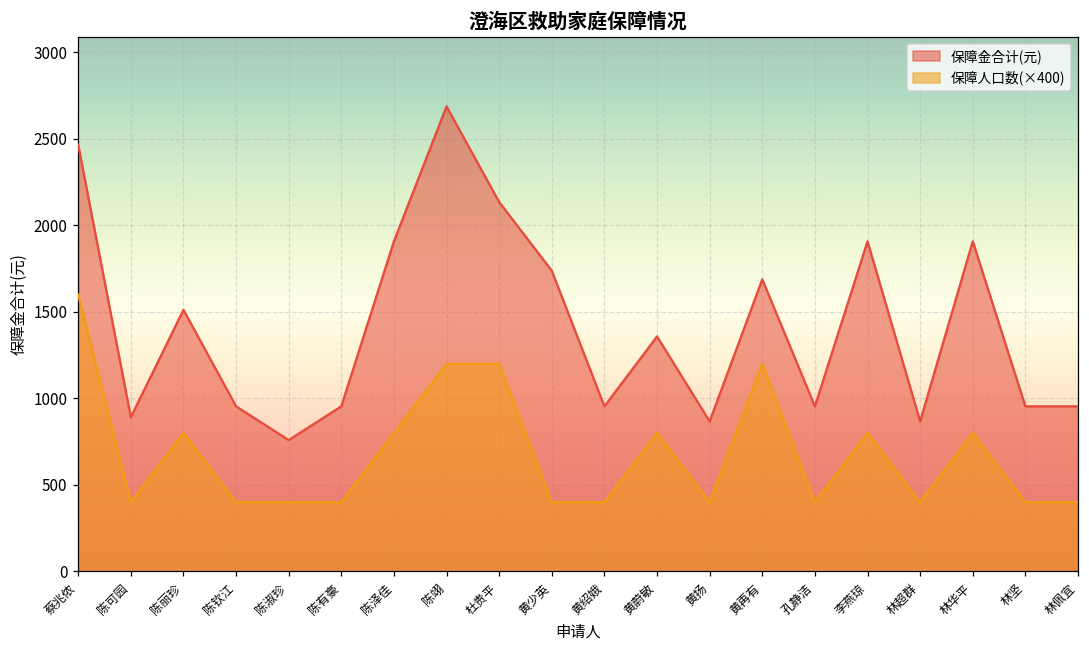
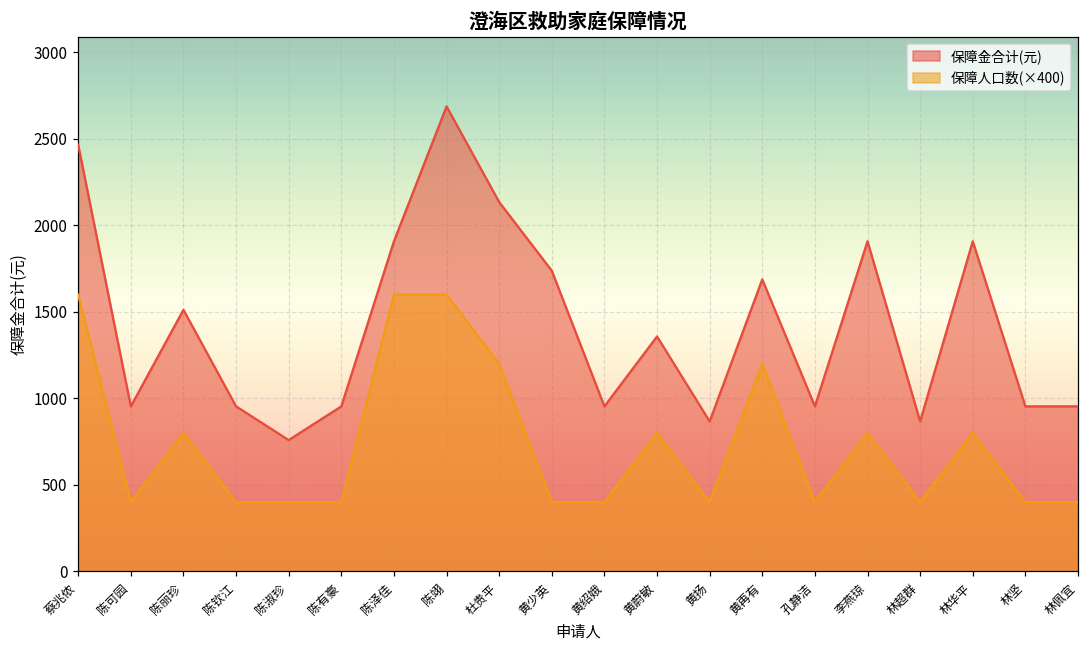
保障金合计(元), 陈可园: 890 -> 950
保障人口数(×400), 陈泽佳: 800 -> 1600
保障人口数(×400), 陈翊: 1200 -> 1600
